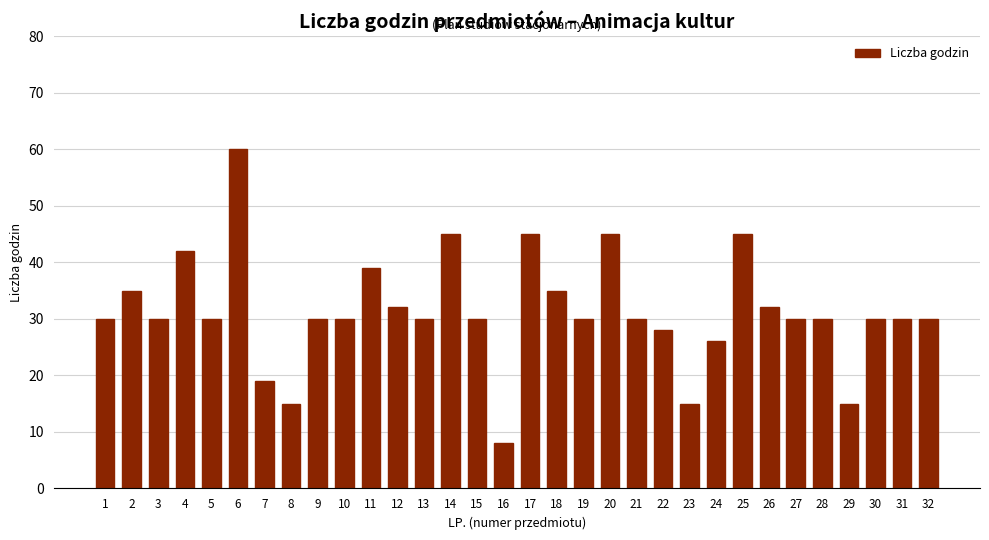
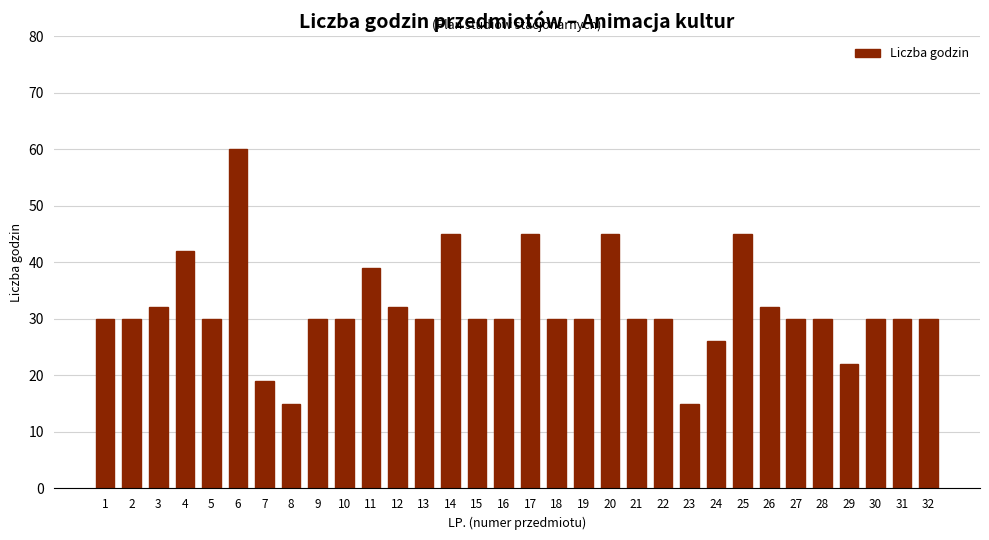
2: 35 -> 30
3: 30 -> 32
16: 8 -> 30
18: 35 -> 30
22: 28 -> 30
29: 15 -> 22
